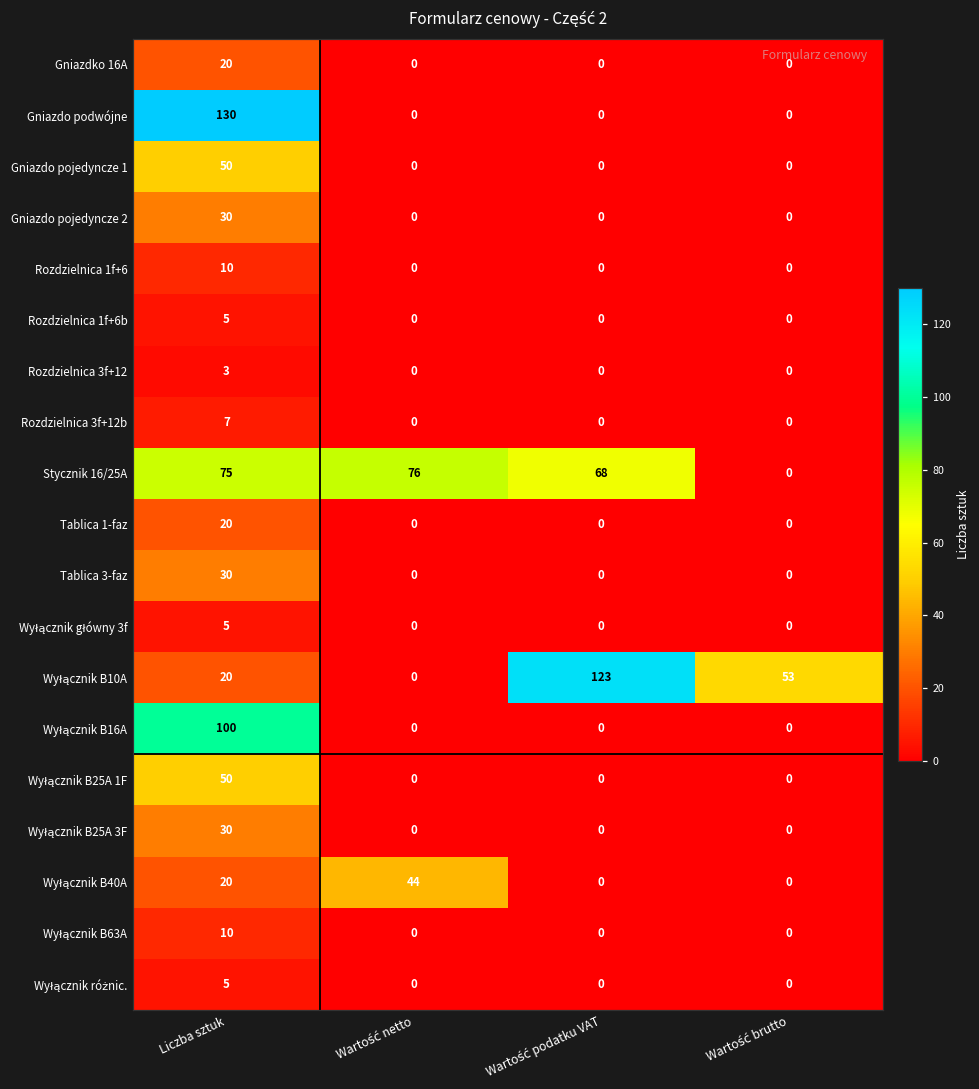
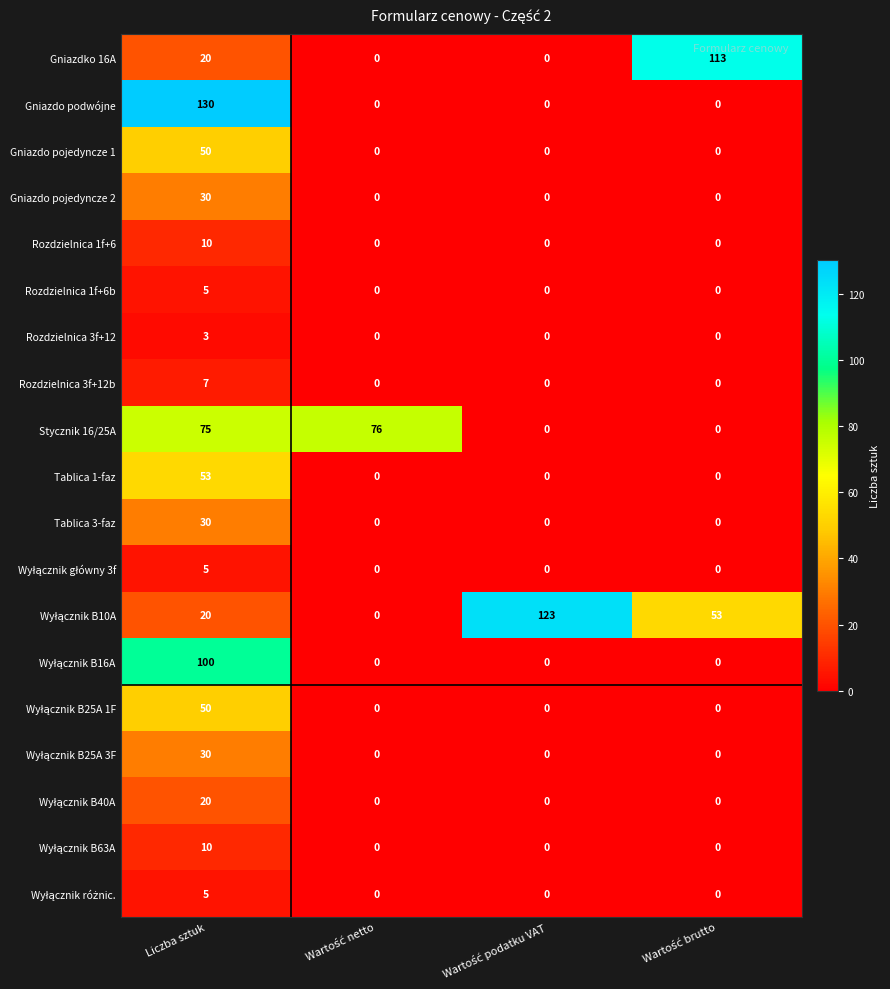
Gniazdko 16A, Wartość brutto: 0 -> 113
Stycznik 16/25A, Wartość podatku VAT: 68 -> 0
Tablica 1-faz, Liczba sztuk: 20 -> 53
Wyłącznik B40A, Wartość netto: 44 -> 0
